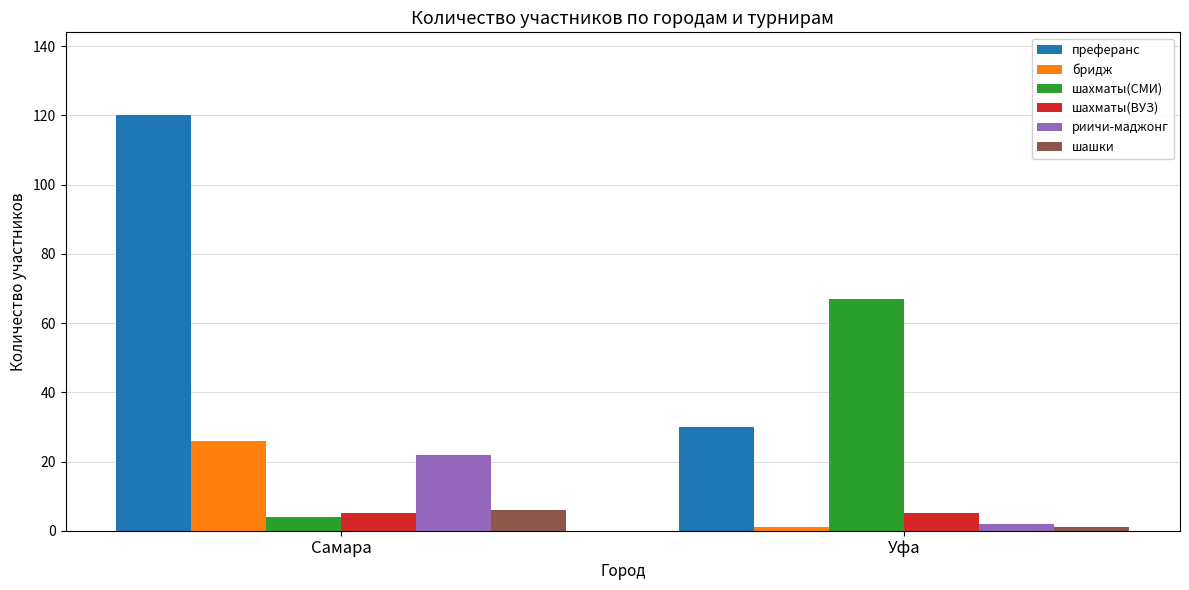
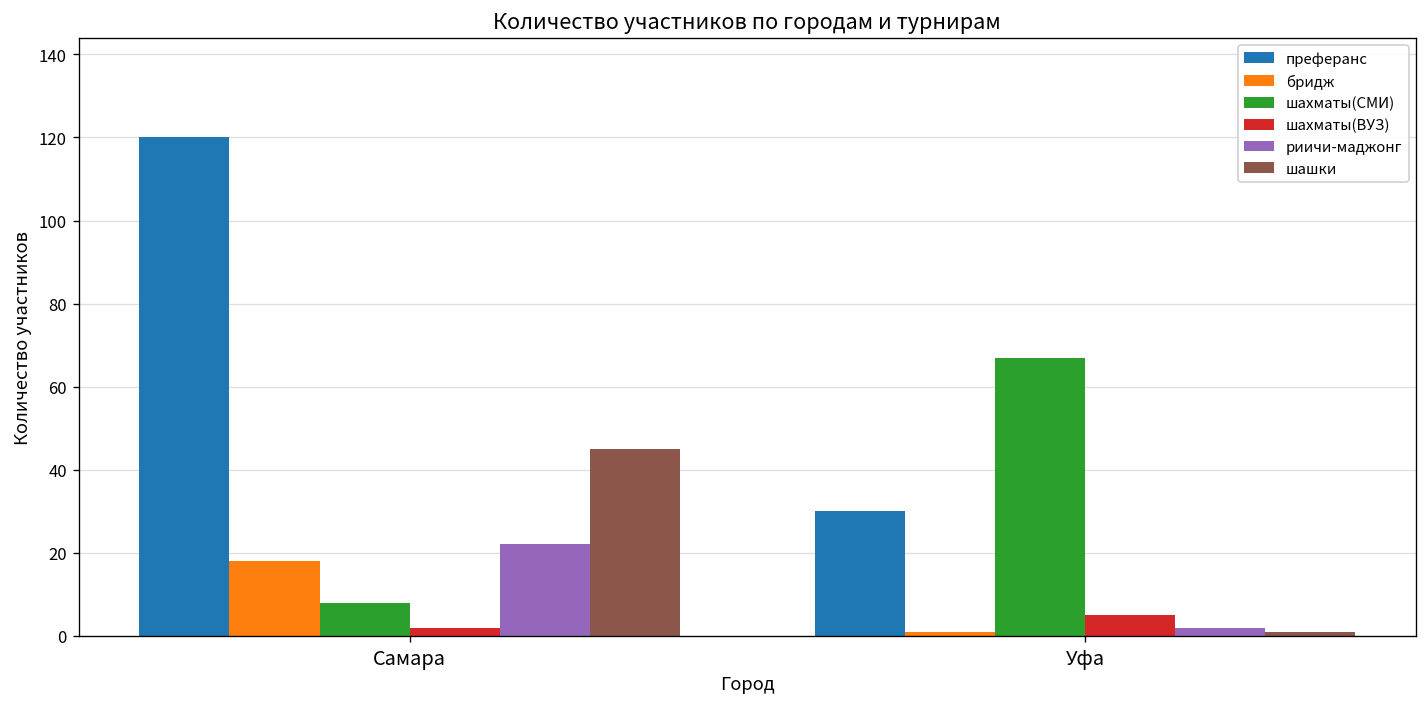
бридж, Самара: 26 -> 18
шахматы(СМИ), Самара: 4 -> 8
шахматы(ВУЗ), Самара: 5 -> 2
шашки, Самара: 6 -> 45
